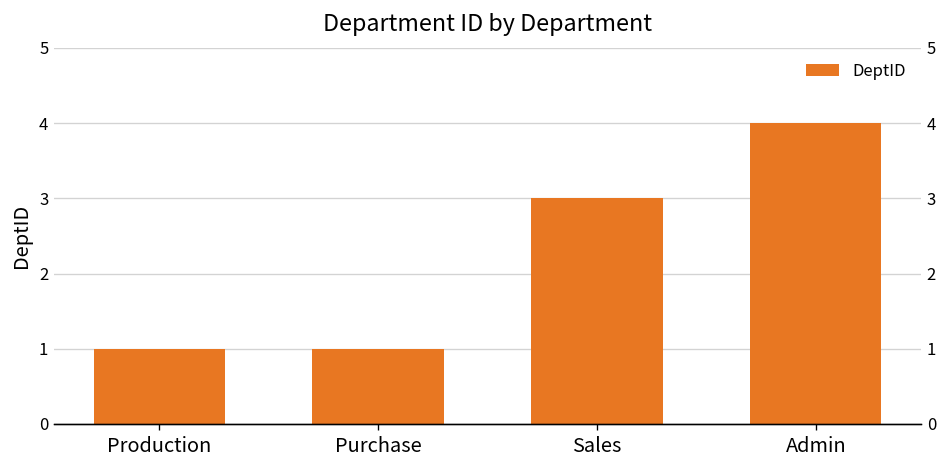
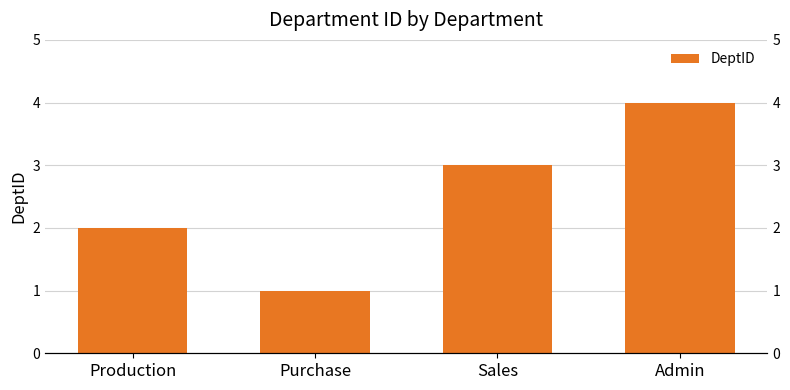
Production: 1 -> 2
